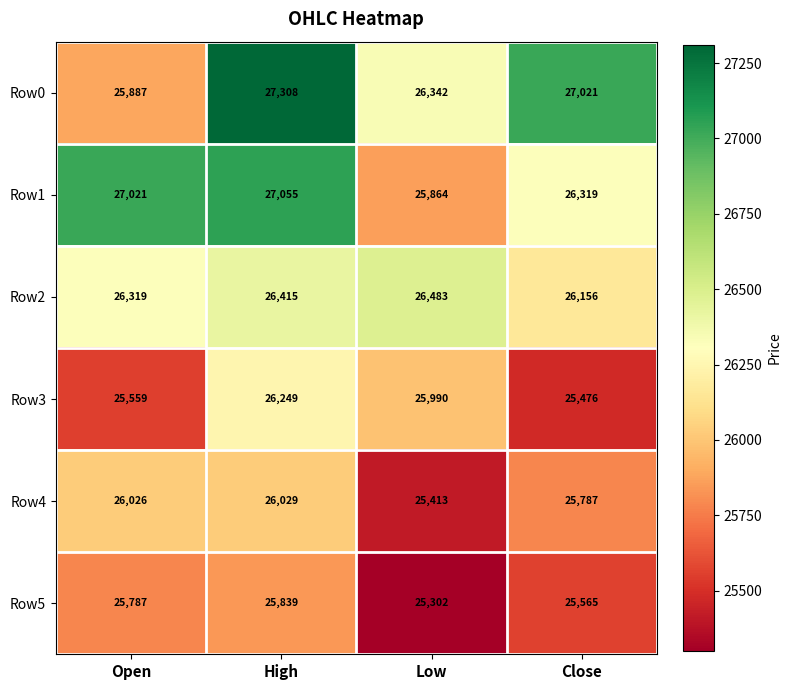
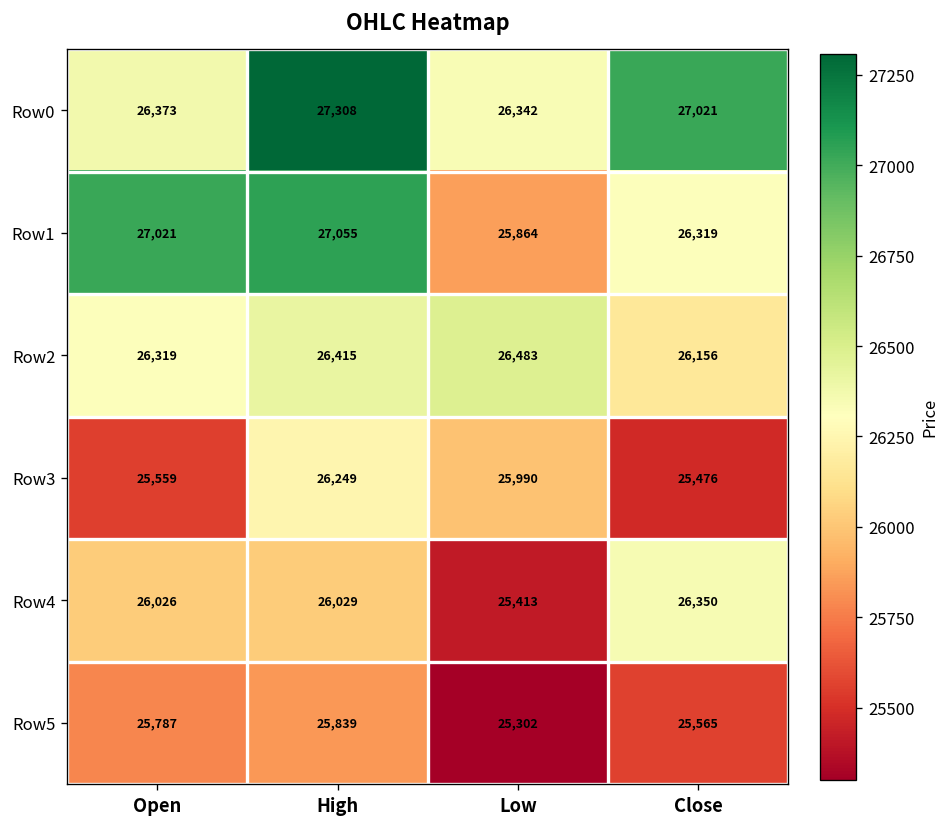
Row0, Open: 25,887 -> 26,373
Row4, Close: 25,787 -> 26,350
